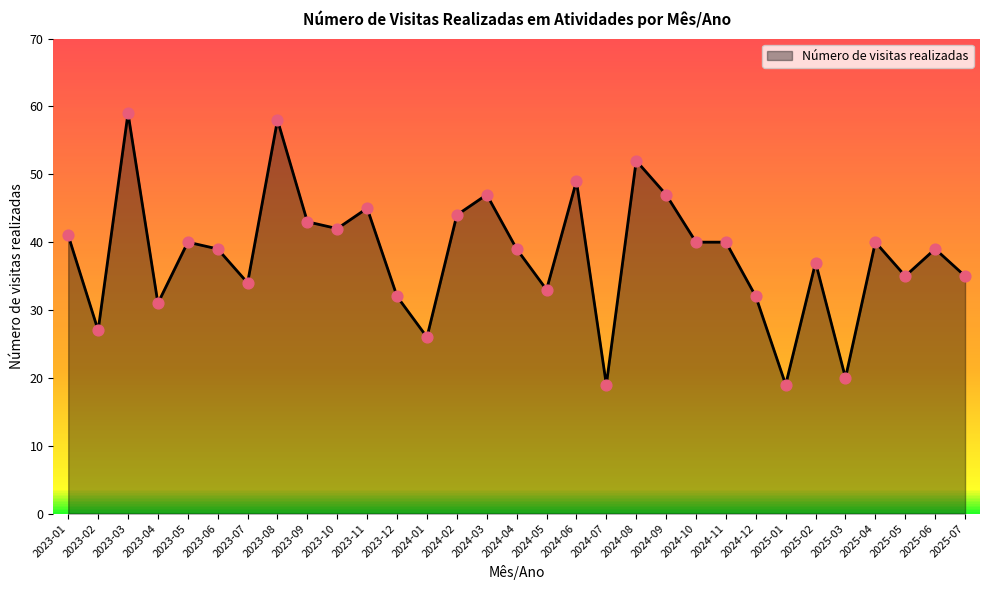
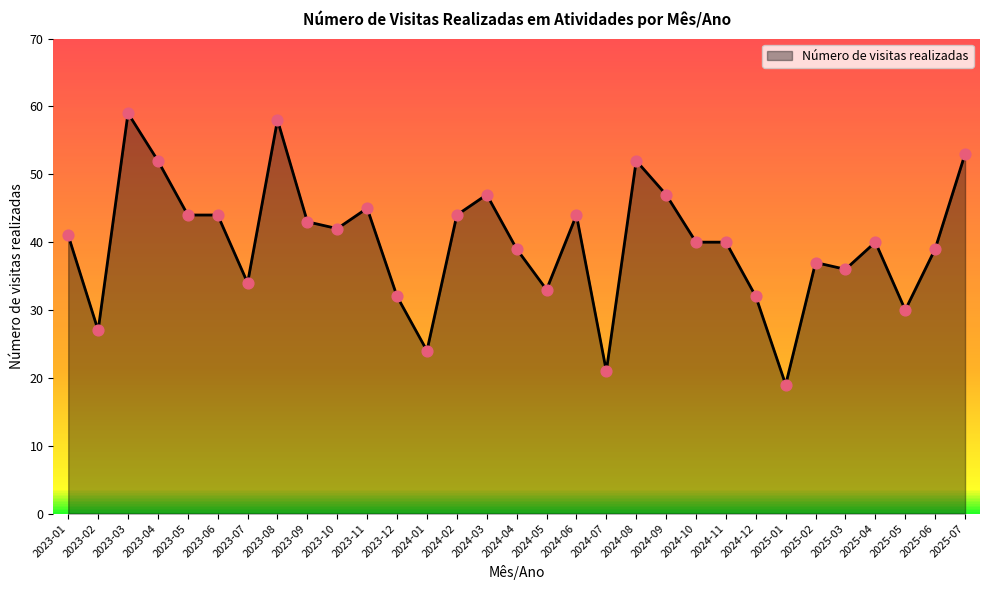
2023-04: 31 -> 52
2023-05: 40 -> 44
2023-06: 39 -> 44
2024-01: 26 -> 24
2024-06: 49 -> 44
2024-07: 19 -> 21
2025-03: 20 -> 36
2025-05: 35 -> 30
2025-07: 35 -> 53
